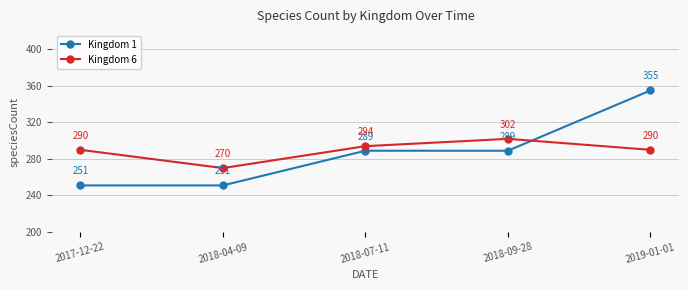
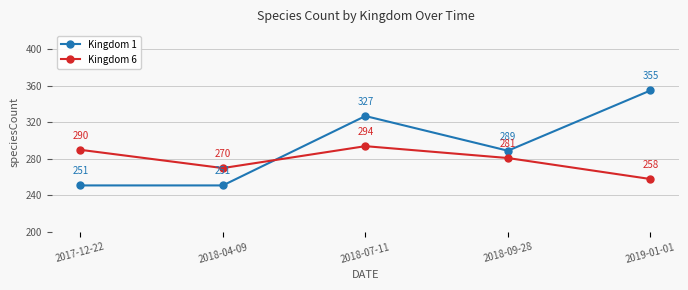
Kingdom 1, 2018-07-11: 289 -> 327
Kingdom 6, 2018-09-28: 302 -> 281
Kingdom 6, 2019-01-01: 290 -> 258
